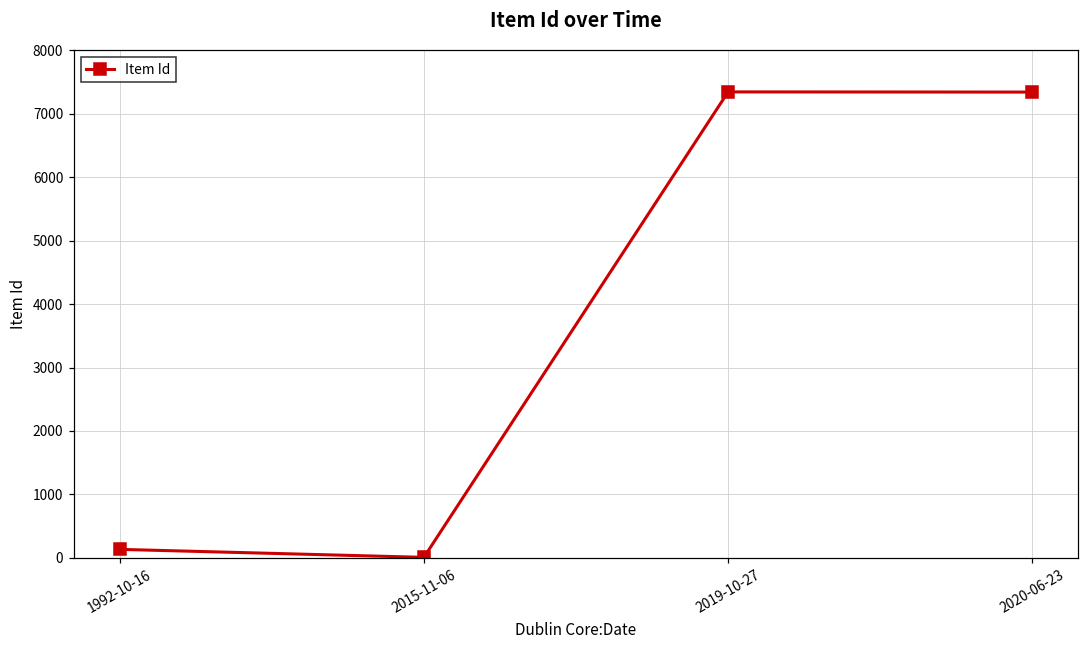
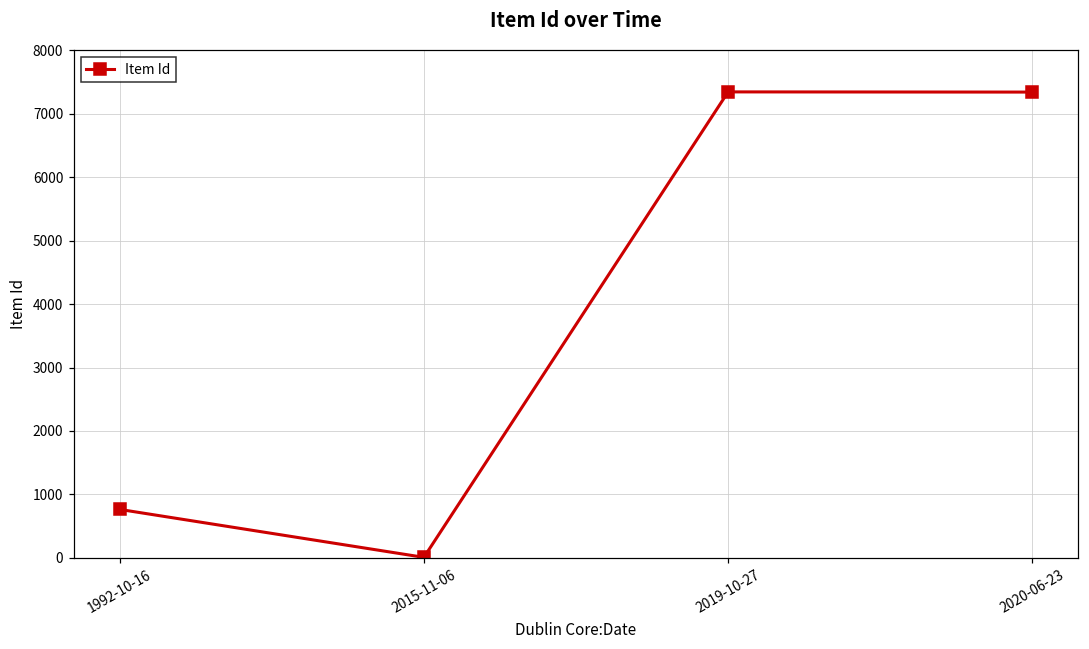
1992-10-16: 100 -> 800
